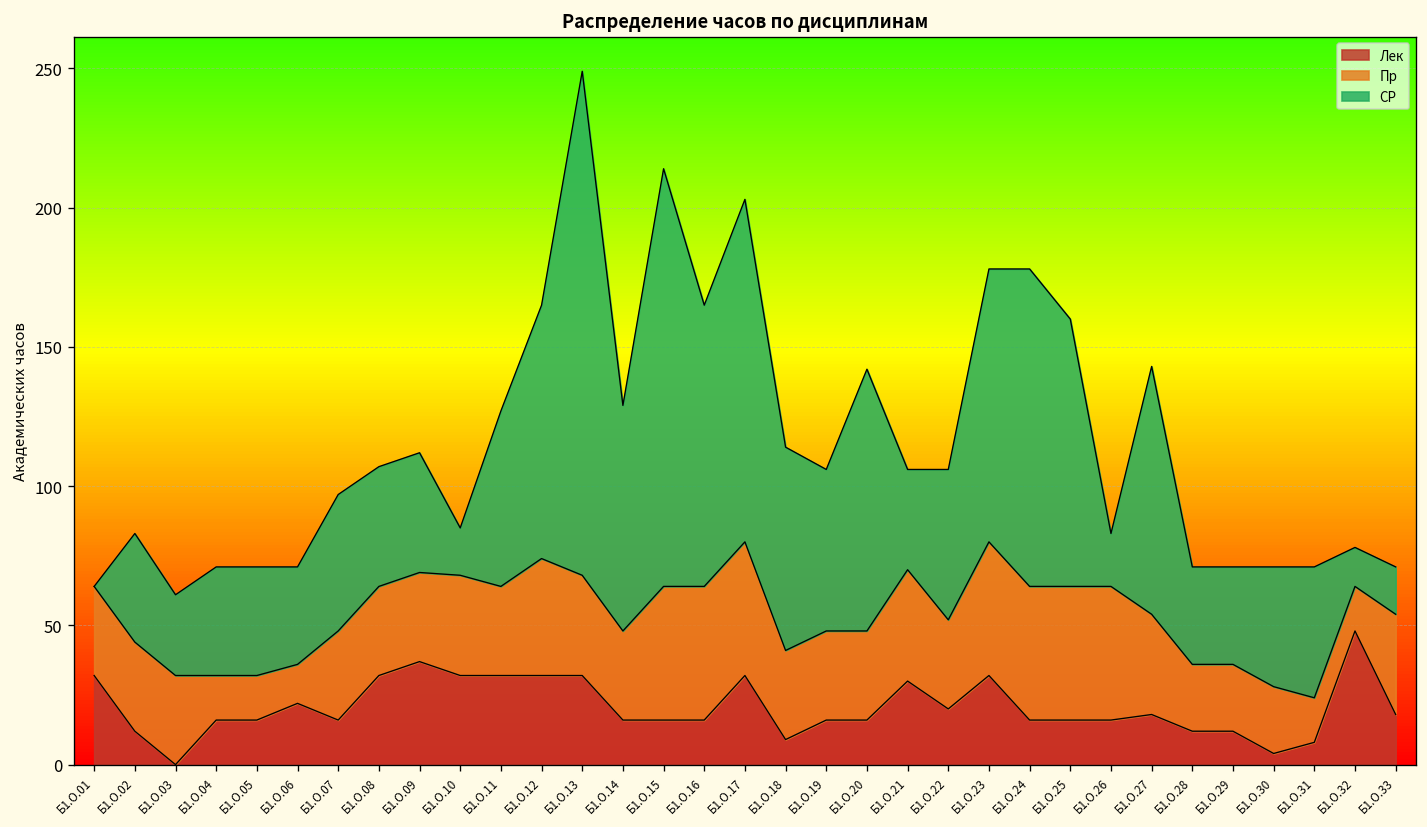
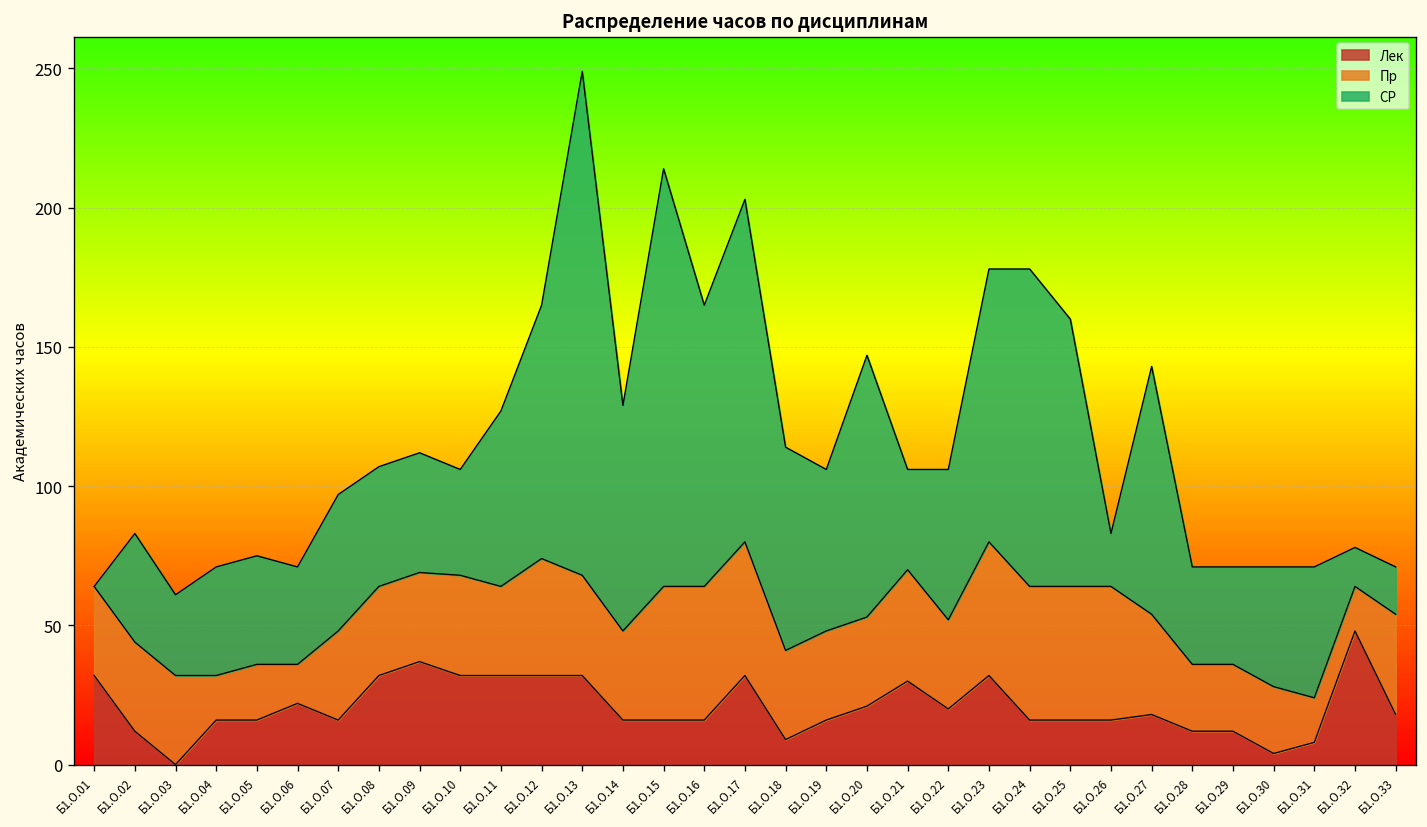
Пр, Б1.О.05: 16 -> 20
СР, Б1.О.10: 17 -> 38
Лек, Б1.О.20: 16 -> 21
